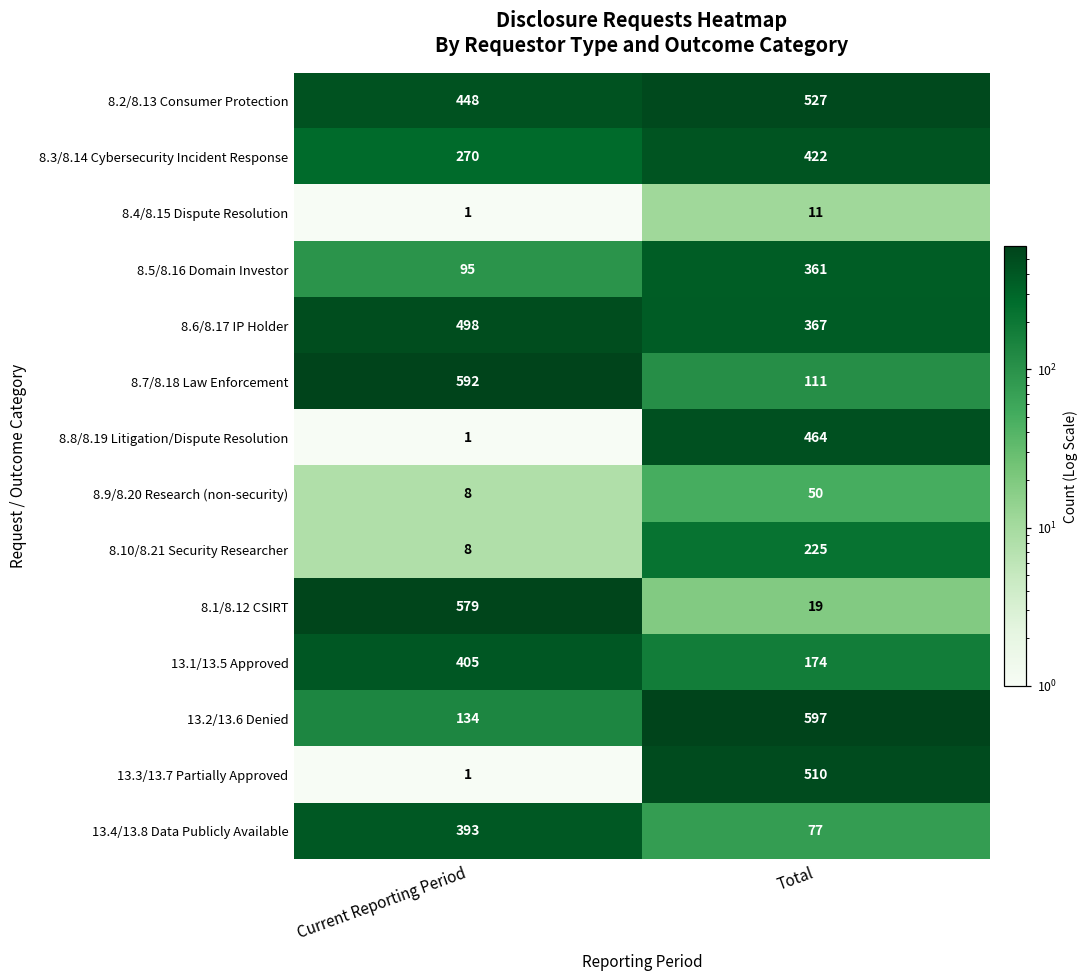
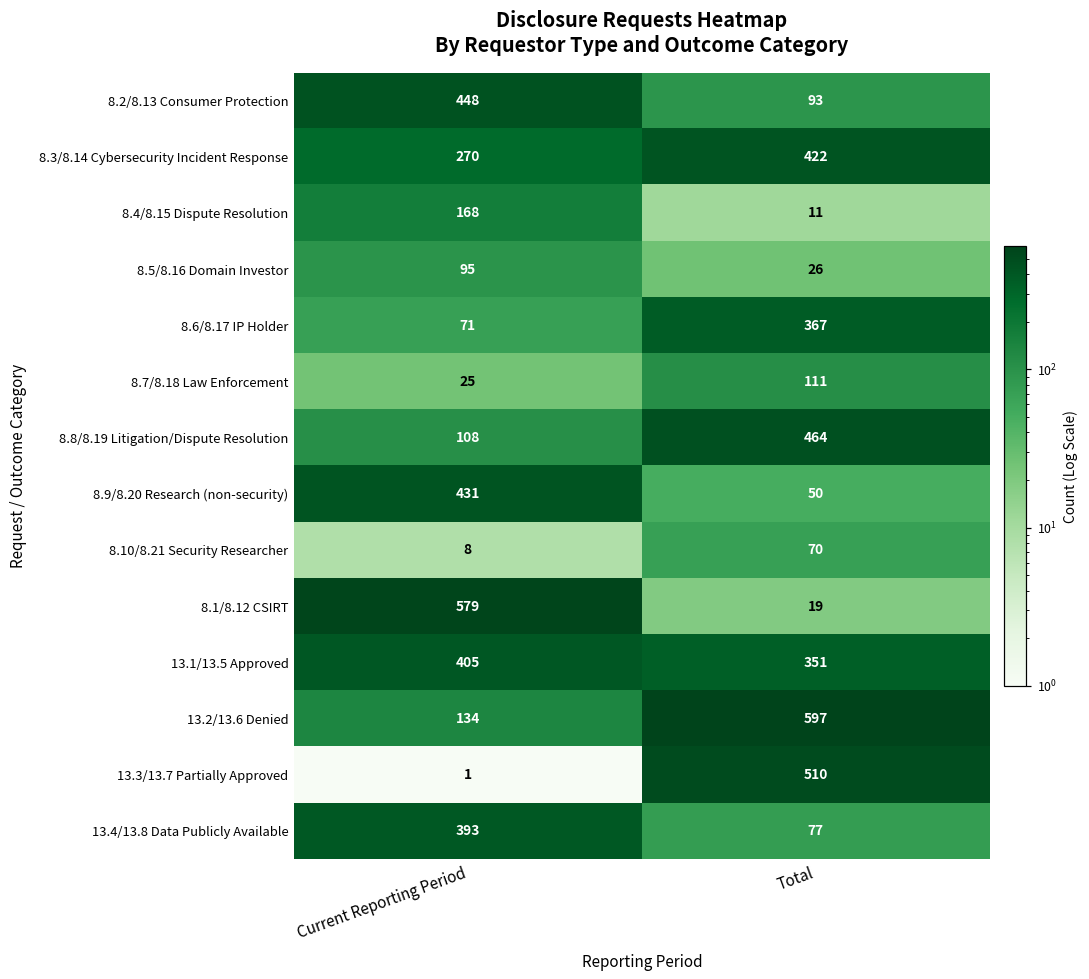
8.2/8.13 Consumer Protection, Total: 527 -> 93
8.4/8.15 Dispute Resolution, Current Reporting Period: 1 -> 168
8.5/8.16 Domain Investor, Total: 361 -> 26
8.6/8.17 IP Holder, Current Reporting Period: 498 -> 71
8.7/8.18 Law Enforcement, Current Reporting Period: 592 -> 25
8.8/8.19 Litigation/Dispute Resolution, Current Reporting Period: 1 -> 108
8.9/8.20 Research (non-security), Current Reporting Period: 8 -> 431
8.10/8.21 Security Researcher, Total: 225 -> 70
13.1/13.5 Approved, Total: 174 -> 351
